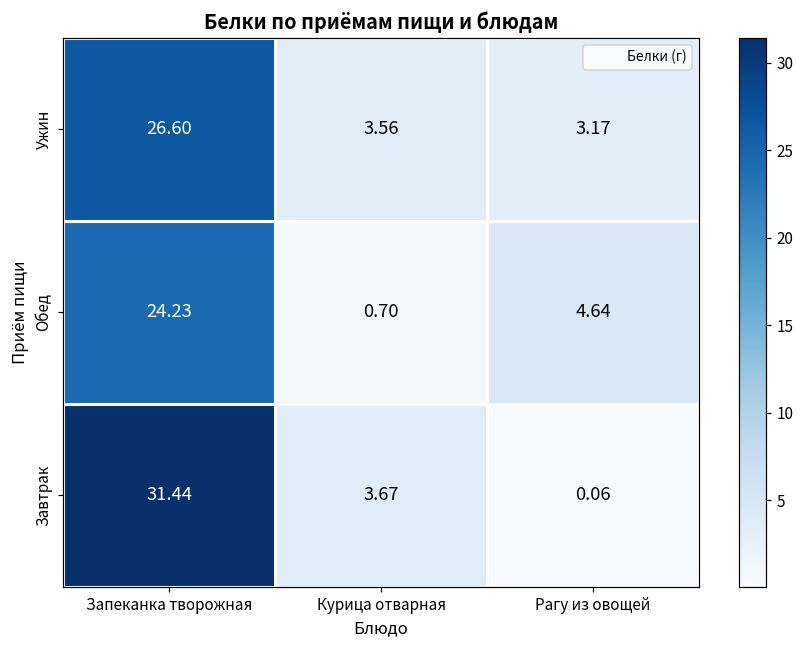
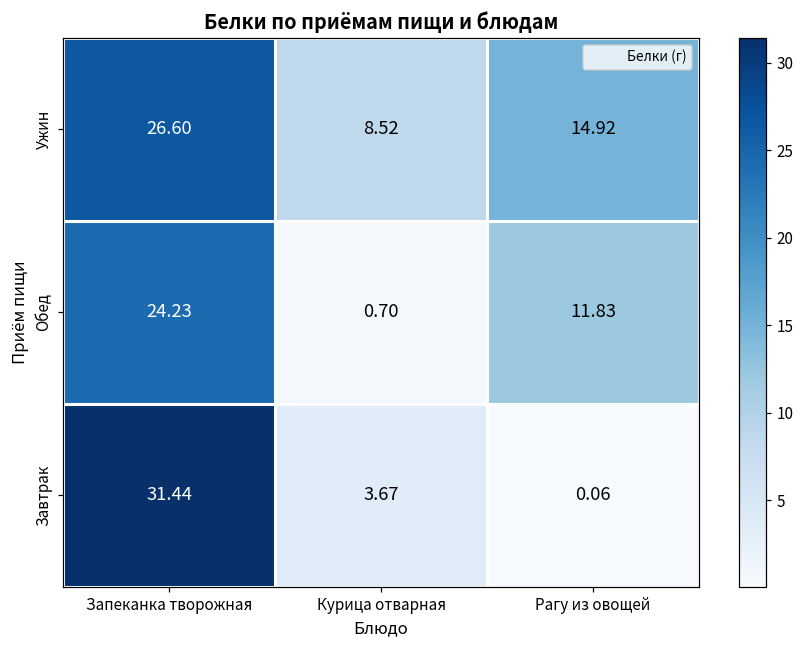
Ужин, Курица отварная: 3.56 -> 8.52
Ужин, Рагу из овощей: 3.17 -> 14.92
Обед, Рагу из овощей: 4.64 -> 11.83
